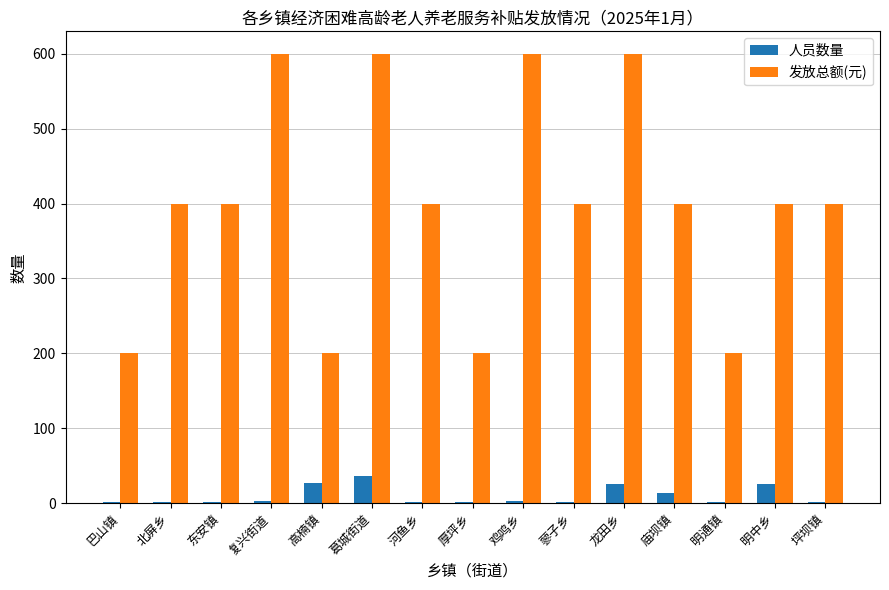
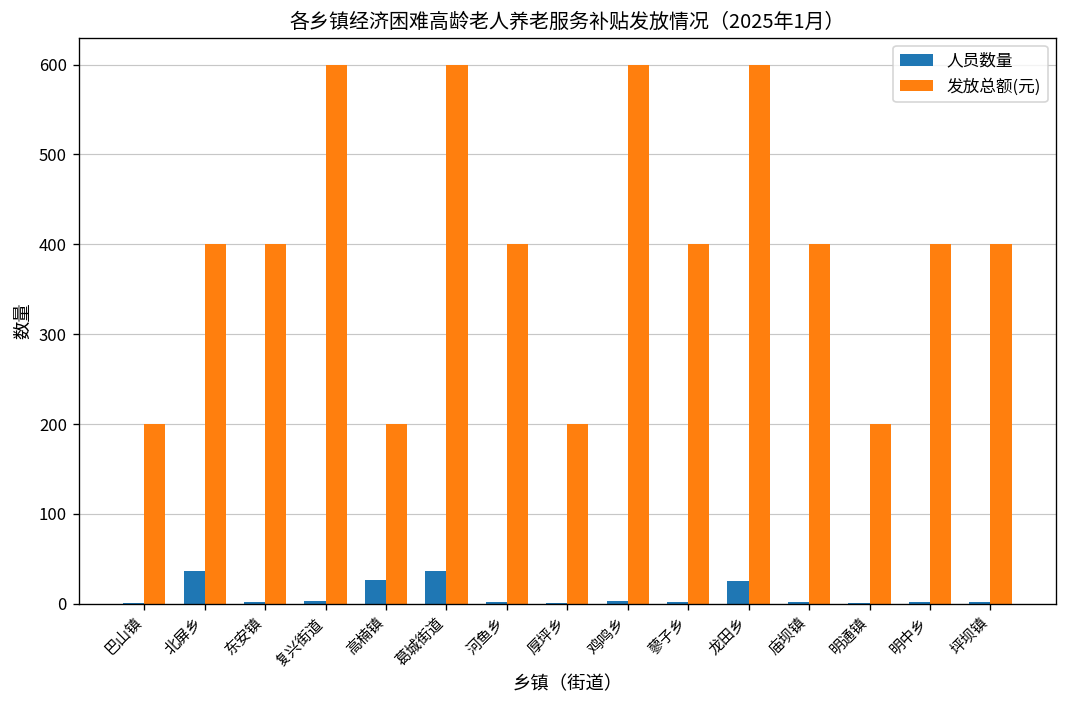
人员数量, 北屏乡: 0 -> 40
人员数量, 庙坝镇: 10 -> 0
人员数量, 明中乡: 30 -> 0
